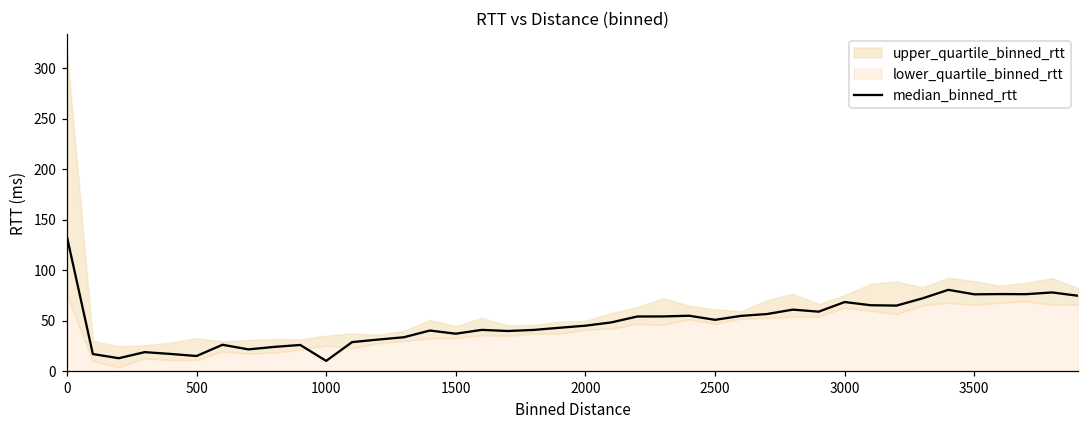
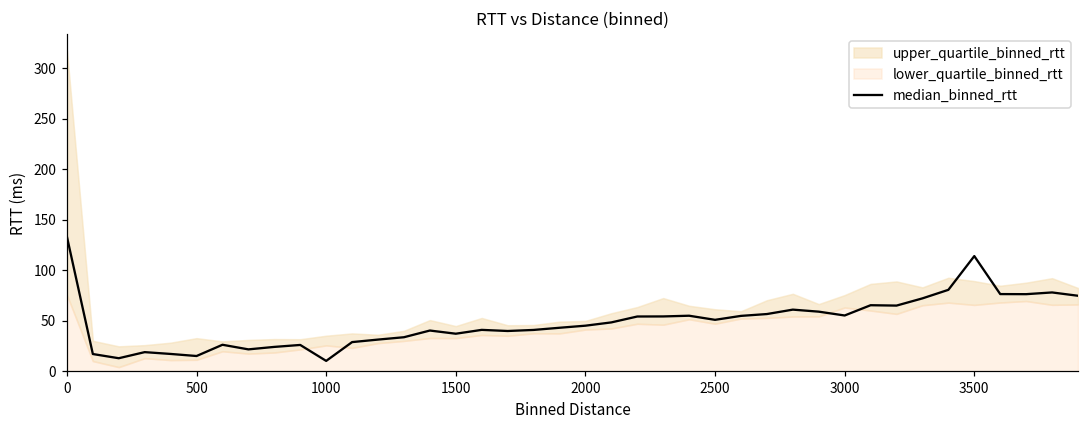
median_binned_rtt, 3000: 70 -> 60
median_binned_rtt, 3500: 80 -> 110
